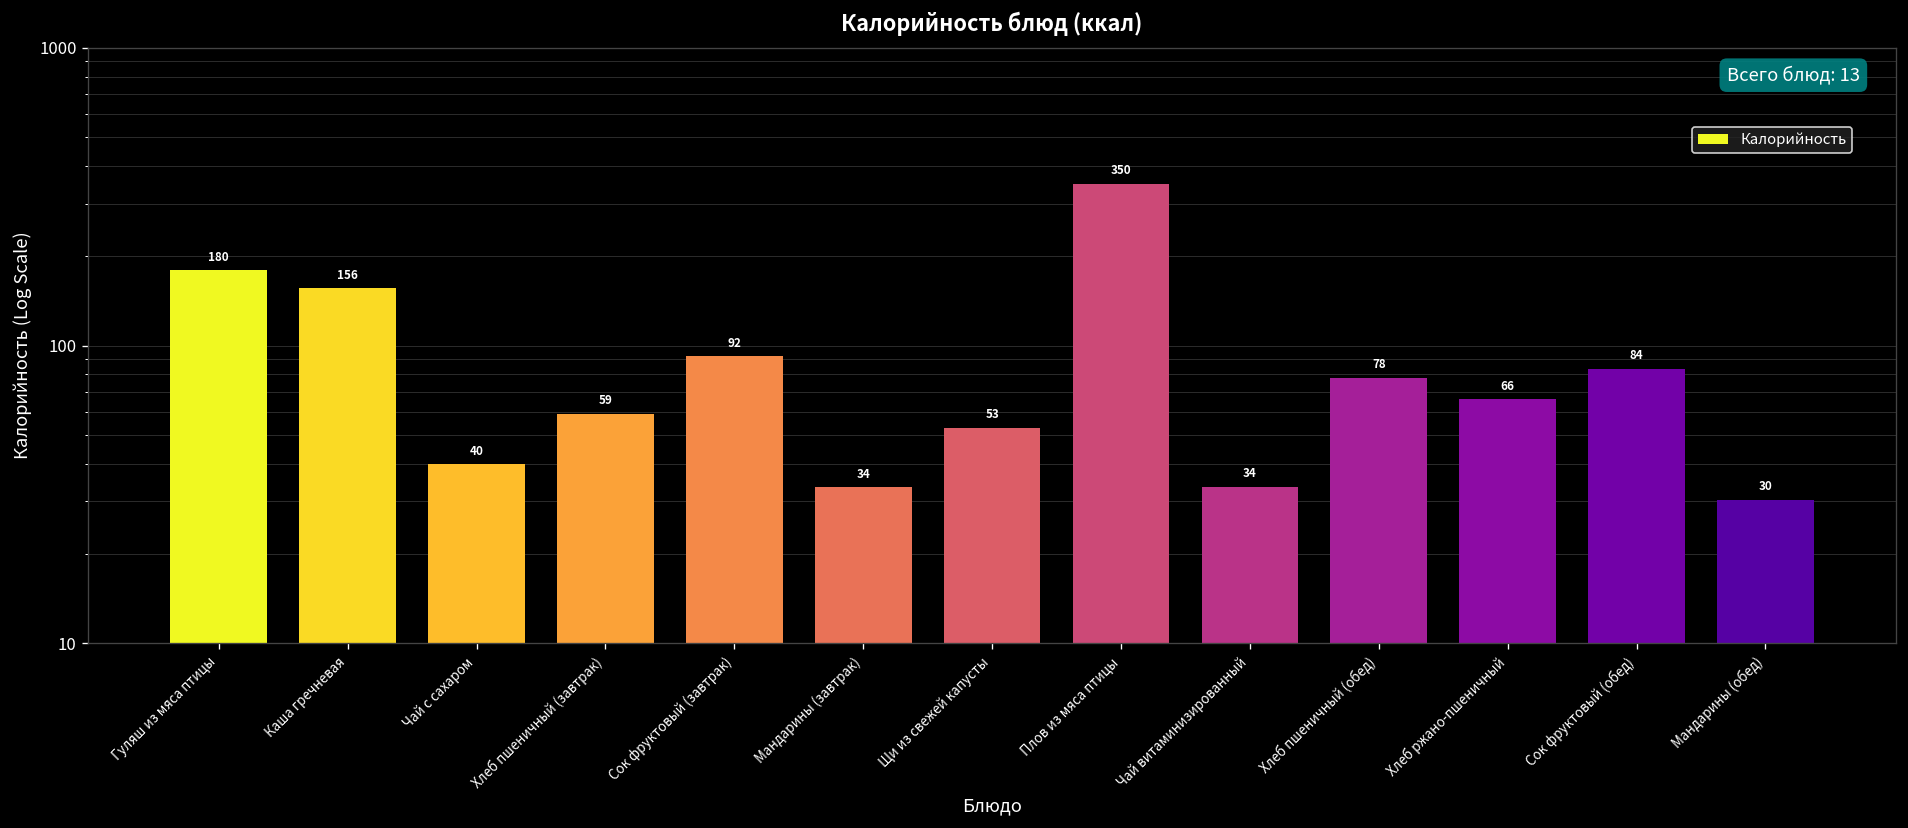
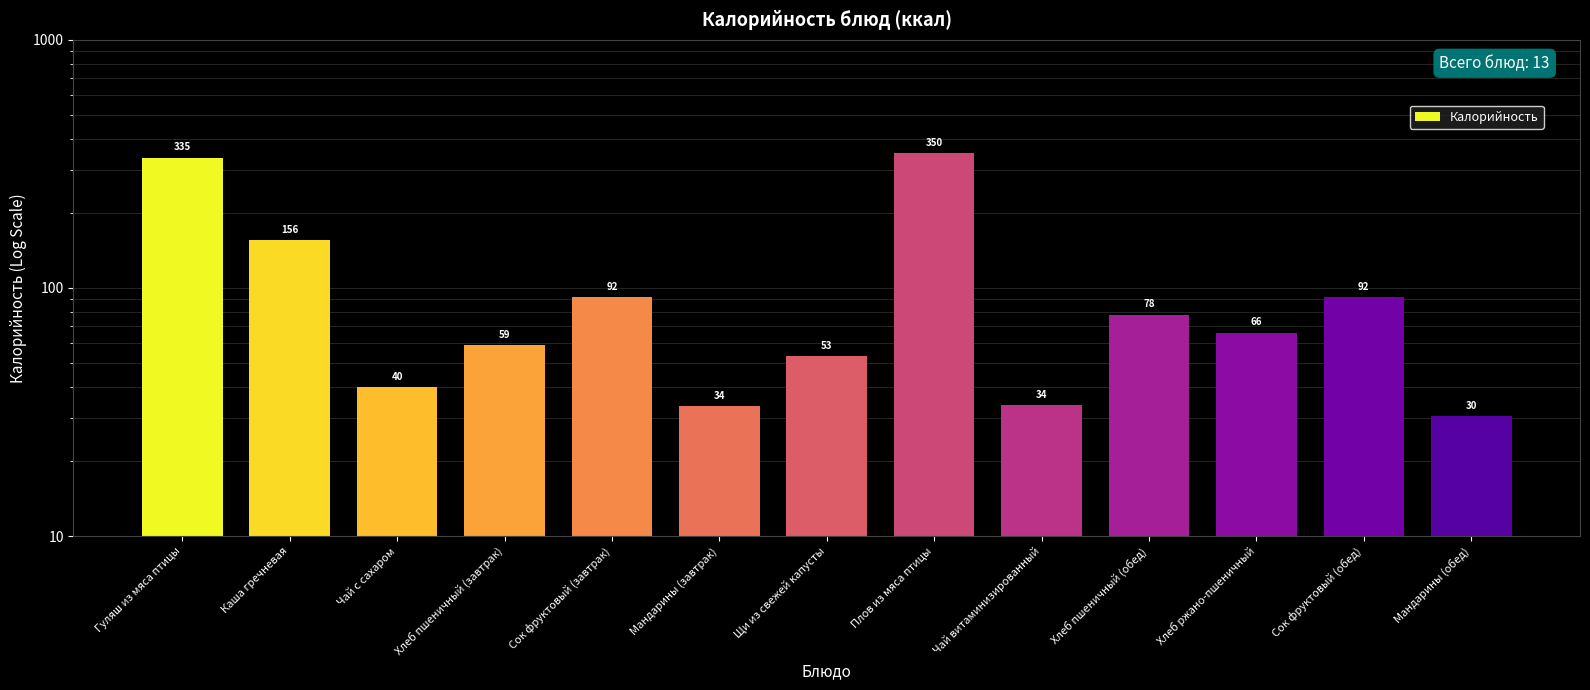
Гуляш из мяса птицы: 180 -> 335
Сок фруктовый (обед): 84 -> 92
